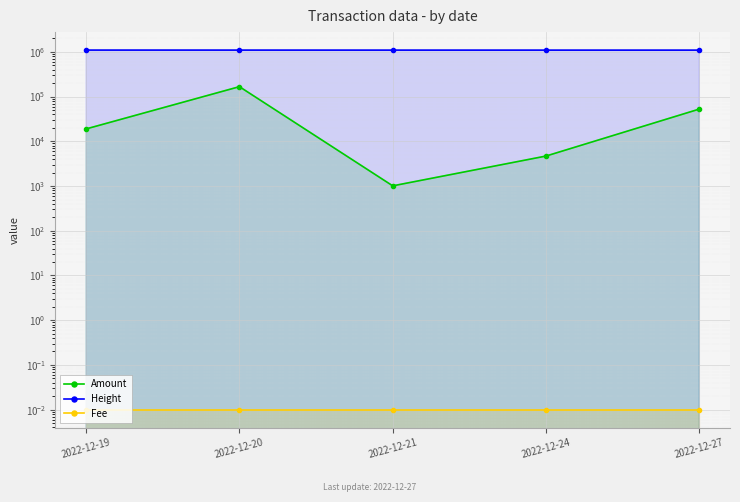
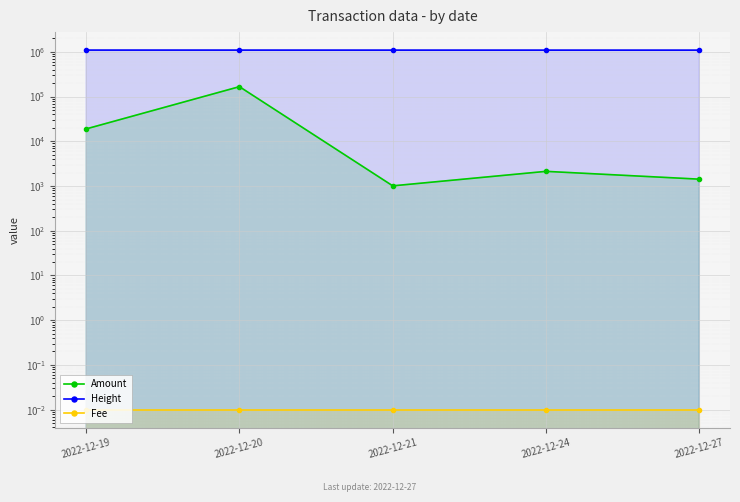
Amount, 2022-12-24: 5000 -> 2000
Amount, 2022-12-27: 50000 -> 1400
